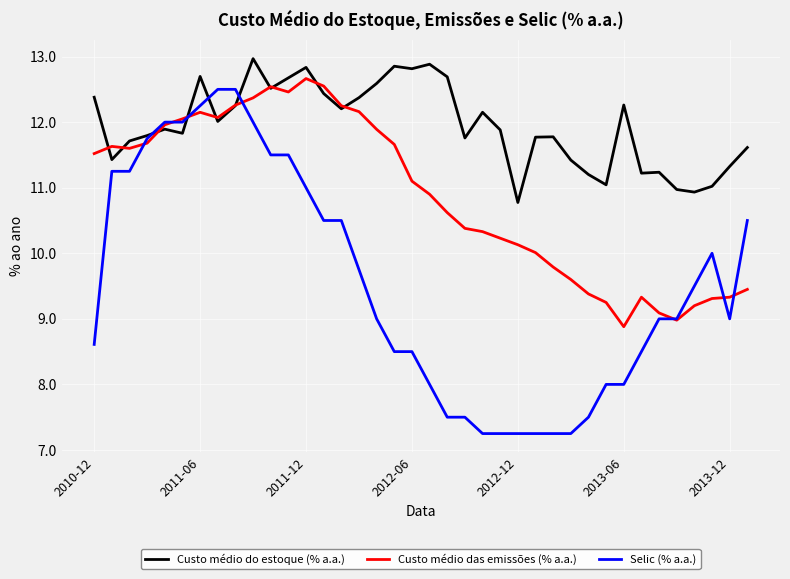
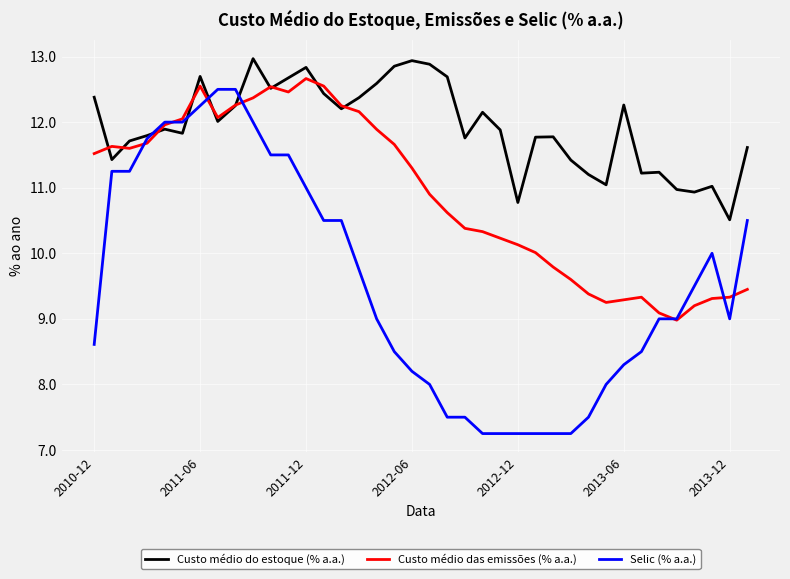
Custo médio das emissões (% a.a.), 2011-06: 12.2 -> 12.6
Custo médio do estoque (% a.a.), 2012-06: 12.8 -> 12.9
Custo médio das emissões (% a.a.), 2012-06: 11.1 -> 11.3
Selic (% a.a.), 2012-06: 8.5 -> 8.2
Custo médio das emissões (% a.a.), 2013-06: 8.9 -> 9.3
Selic (% a.a.), 2013-06: 8.0 -> 8.3
Custo médio do estoque (% a.a.), 2013-12: 11.3 -> 10.5
